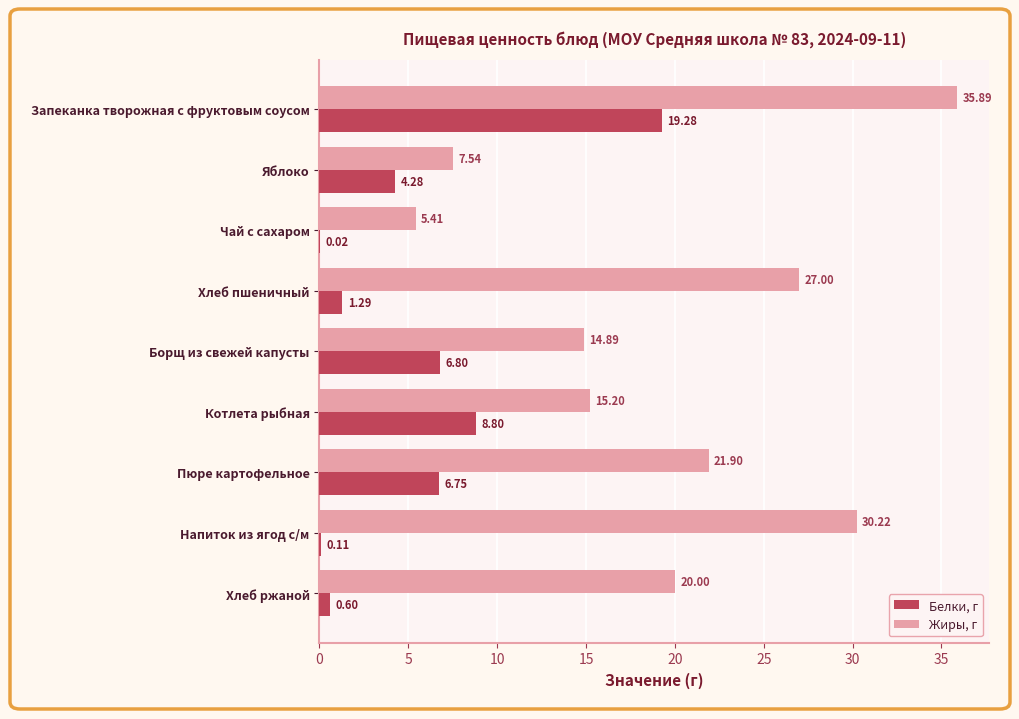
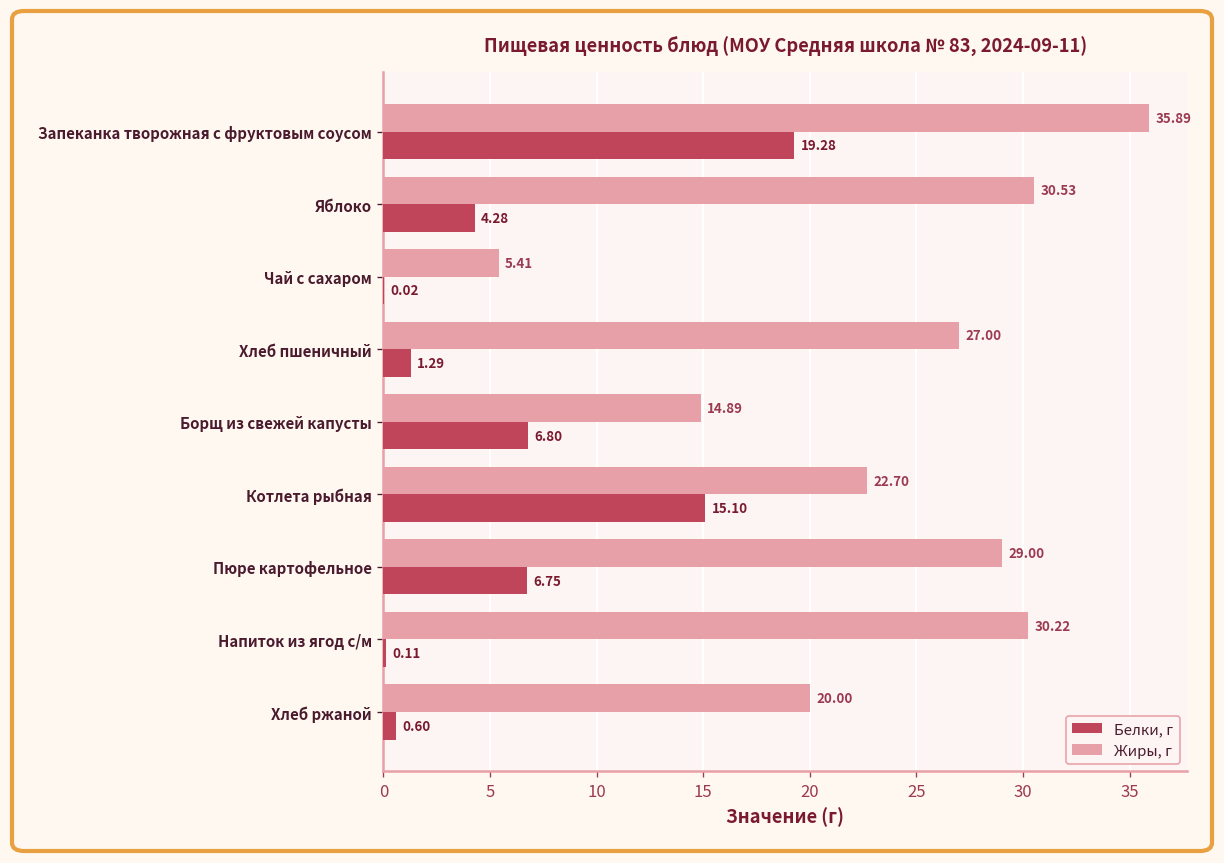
Жиры, г, Яблоко: 7.54 -> 30.53
Жиры, г, Котлета рыбная: 15.20 -> 22.70
Белки, г, Котлета рыбная: 8.80 -> 15.10
Жиры, г, Пюре картофельное: 21.90 -> 29.00
